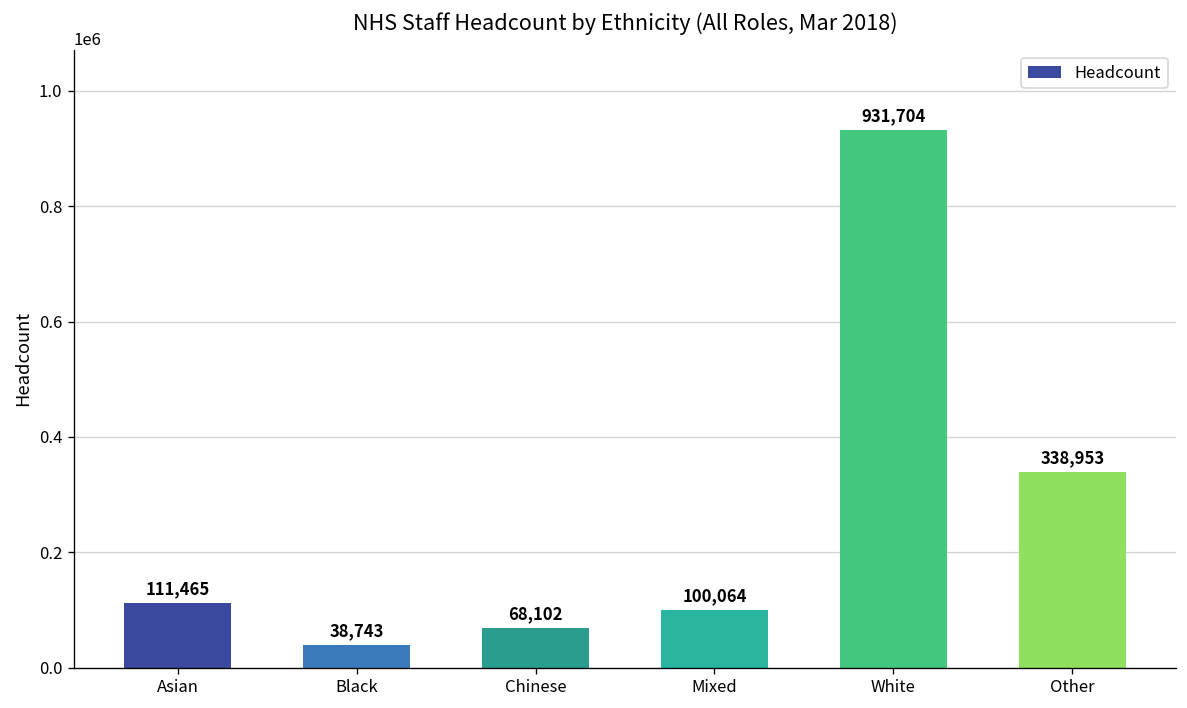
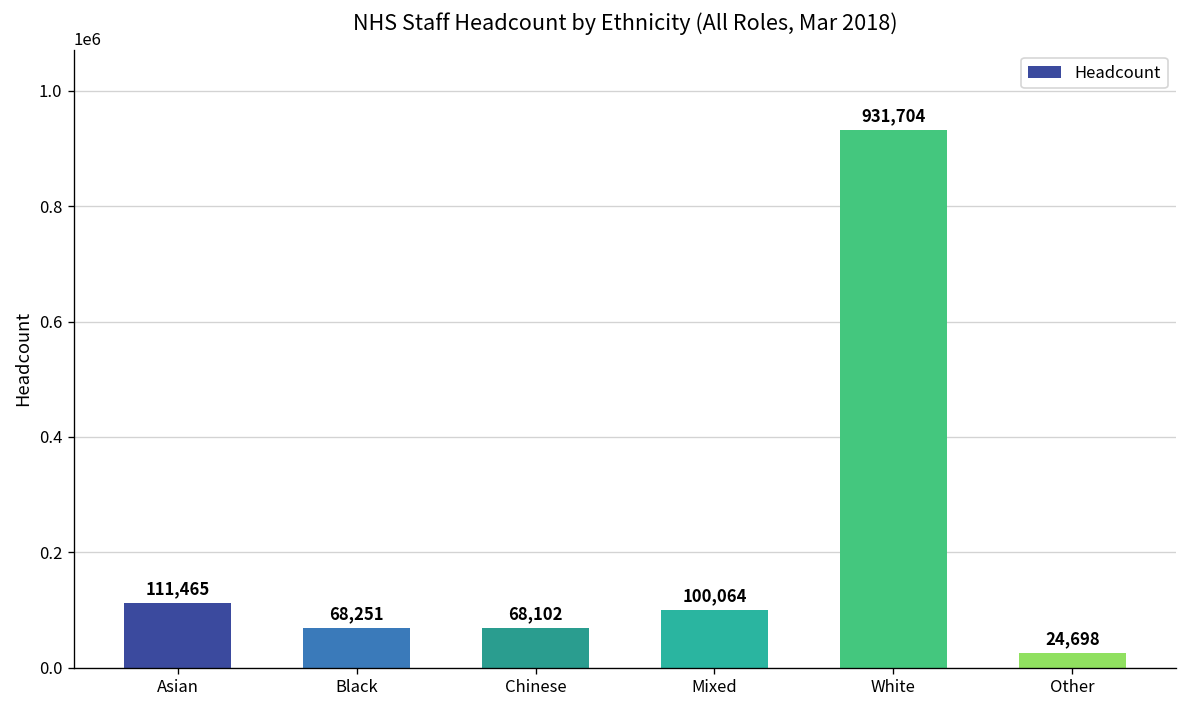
Black: 38,743 -> 68,251
Other: 338,953 -> 24,698
